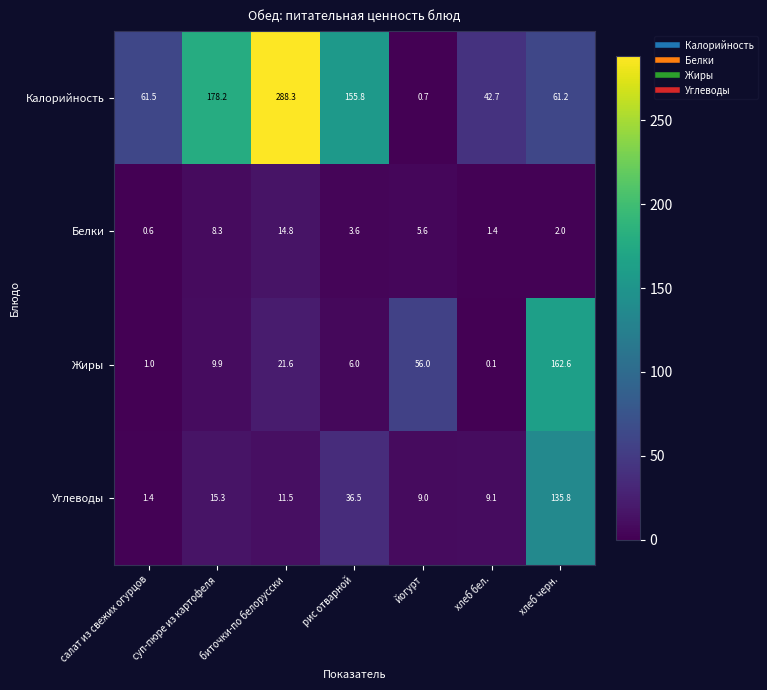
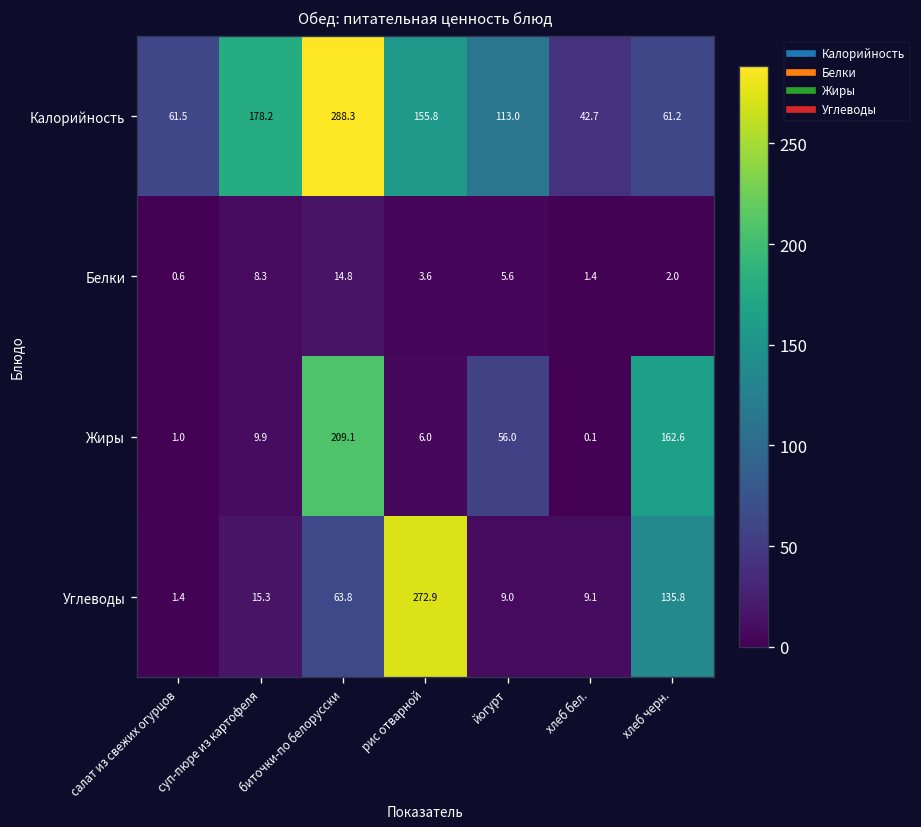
Калорийность, йогурт: 0.7 -> 113.0
Жиры, биточки-по белорусски: 21.6 -> 209.1
Углеводы, биточки-по белорусски: 11.5 -> 63.8
Углеводы, рис отварной: 36.5 -> 272.9
